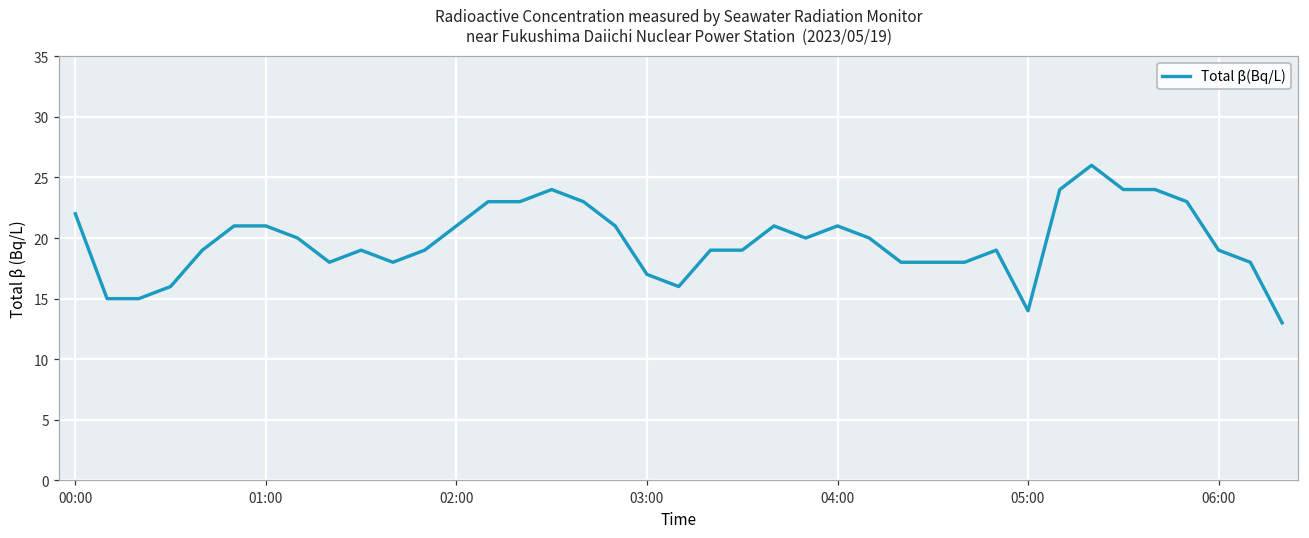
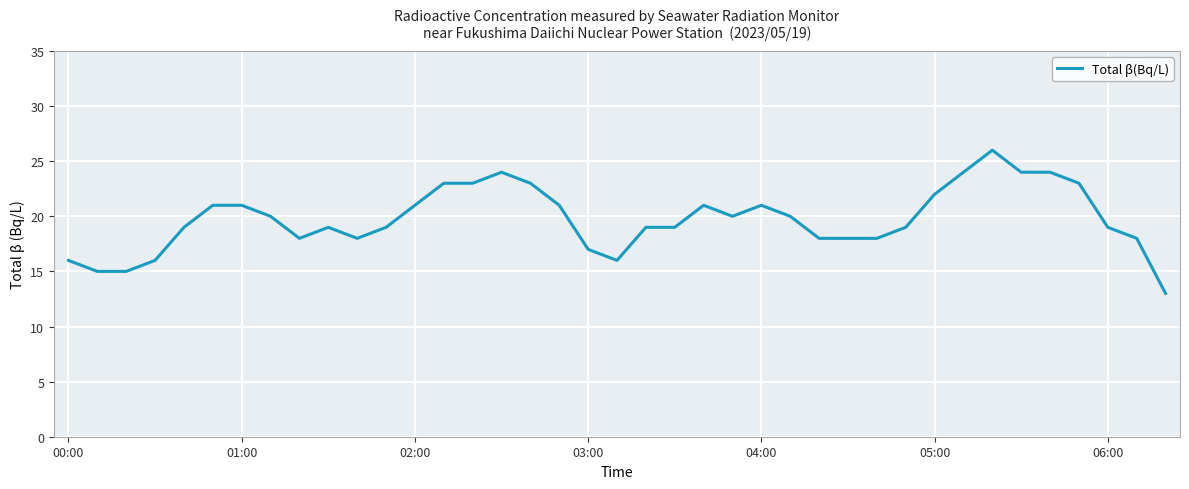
00:00: 22 -> 16
05:00: 14 -> 22
